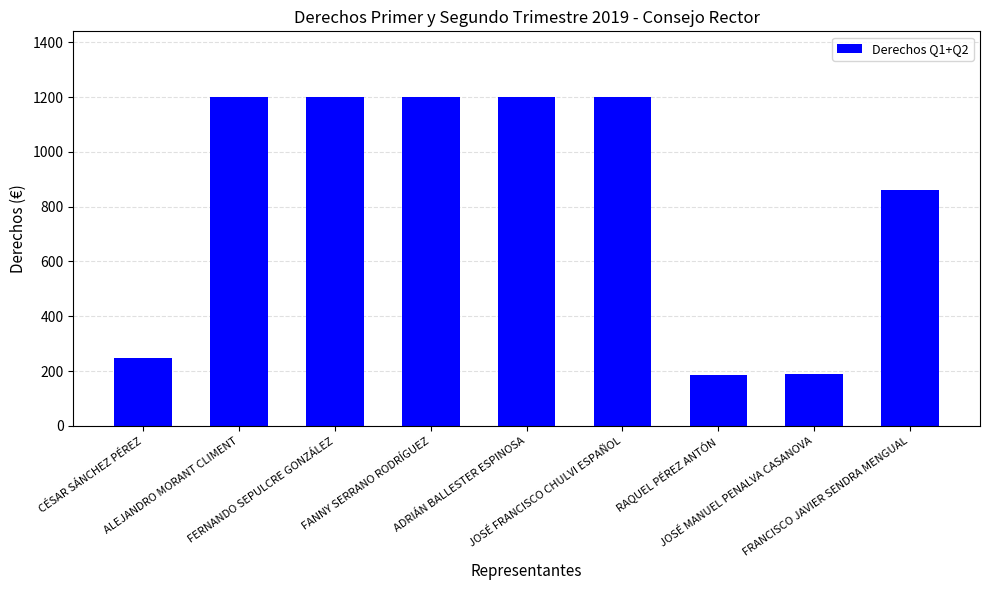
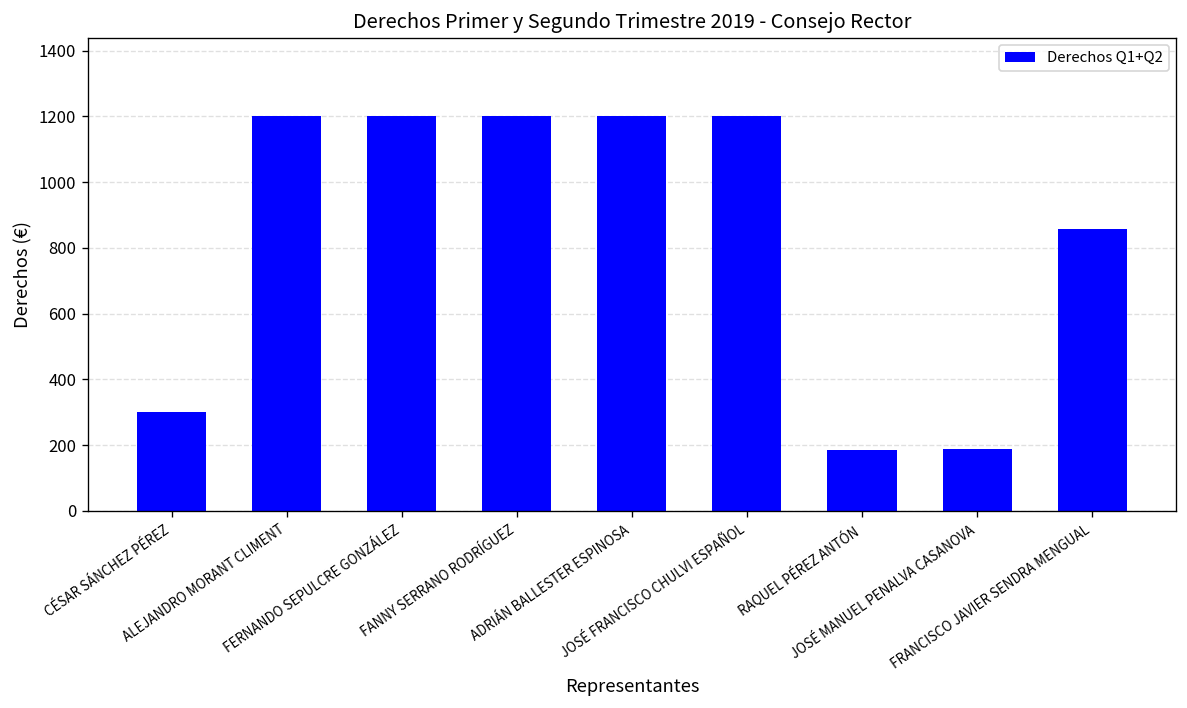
CÉSAR SÁNCHEZ PÉREZ: 250 -> 300
